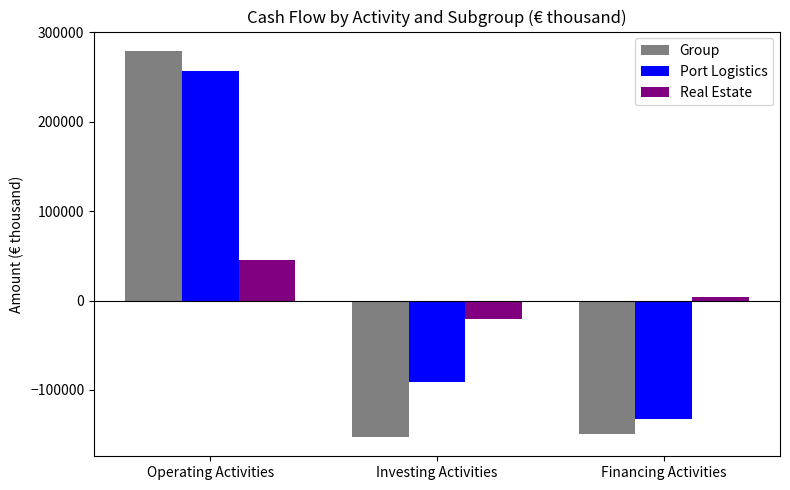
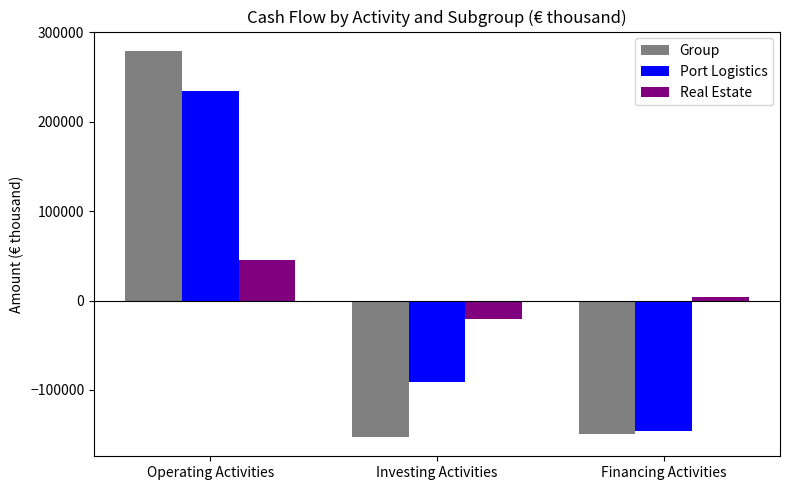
Port Logistics, Operating Activities: 260000 -> 230000
Port Logistics, Financing Activities: -130000 -> -150000
